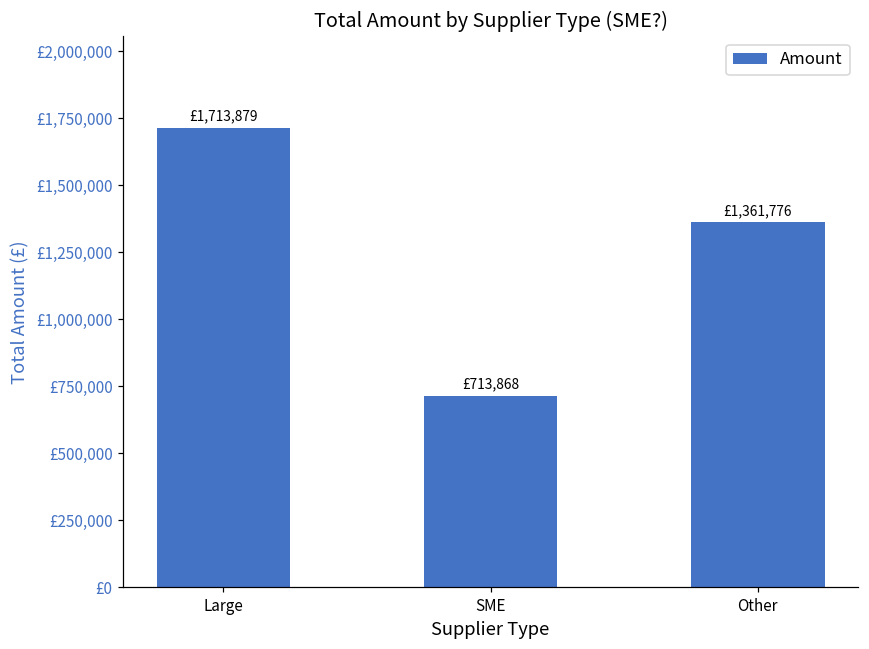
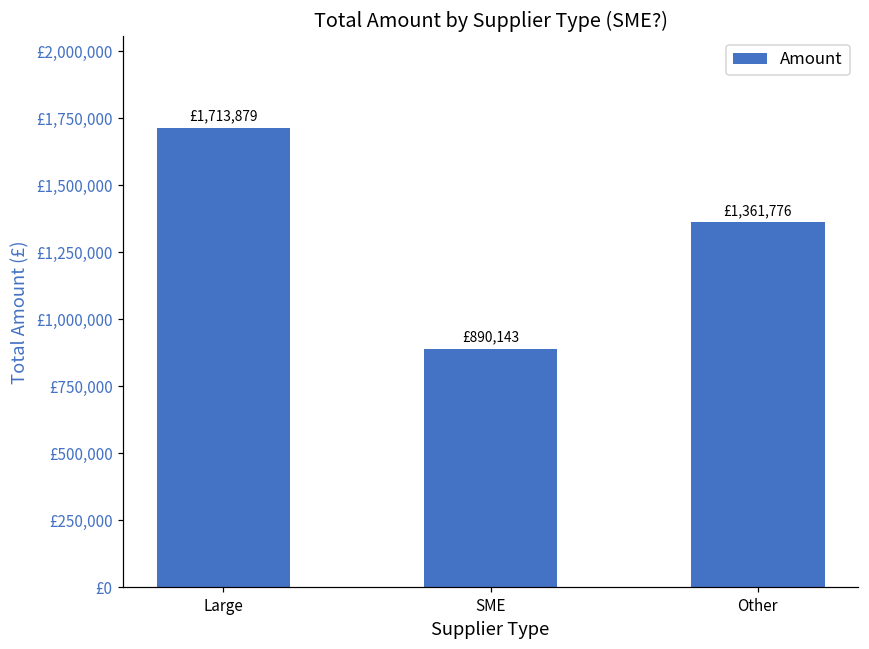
SME: £713,868 -> £890,143
